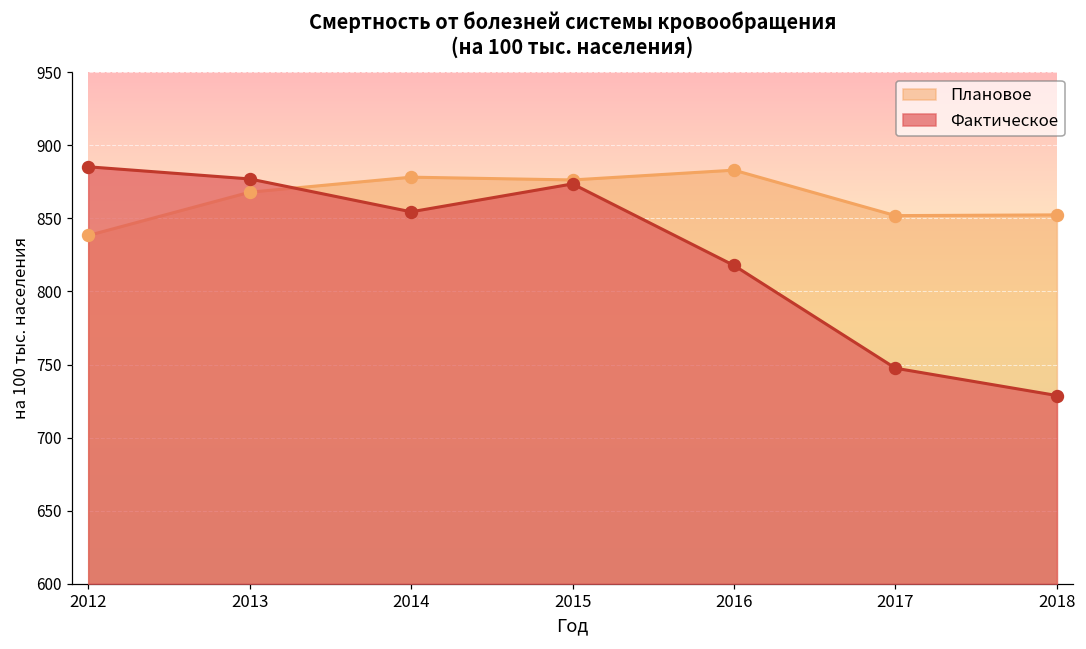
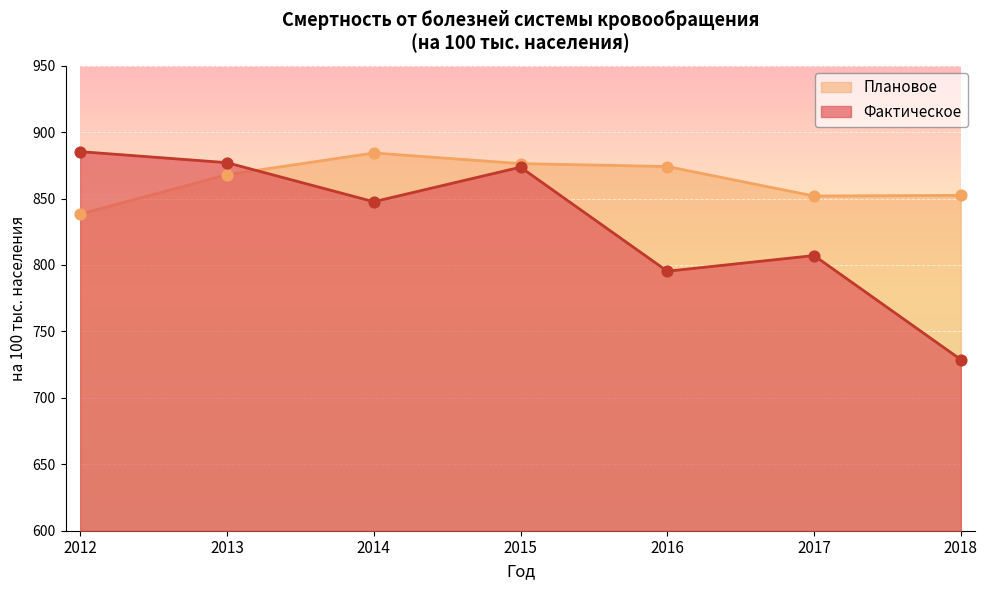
Плановое, 2014: 878 -> 884
Фактическое, 2014: 855 -> 848
Плановое, 2016: 883 -> 874
Фактическое, 2016: 818 -> 795
Фактическое, 2017: 748 -> 807
